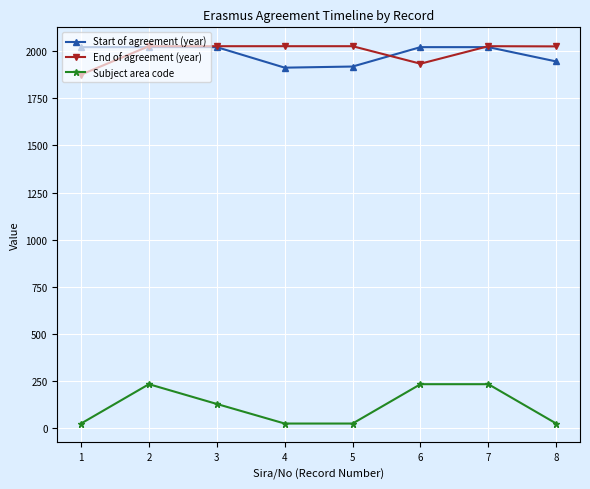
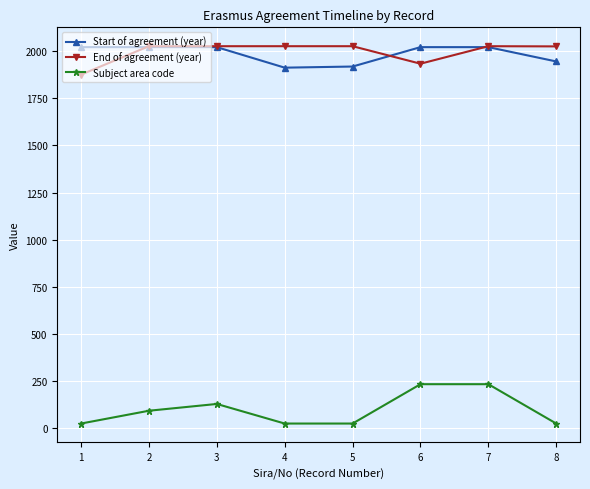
Subject area code, 2: 230 -> 90
